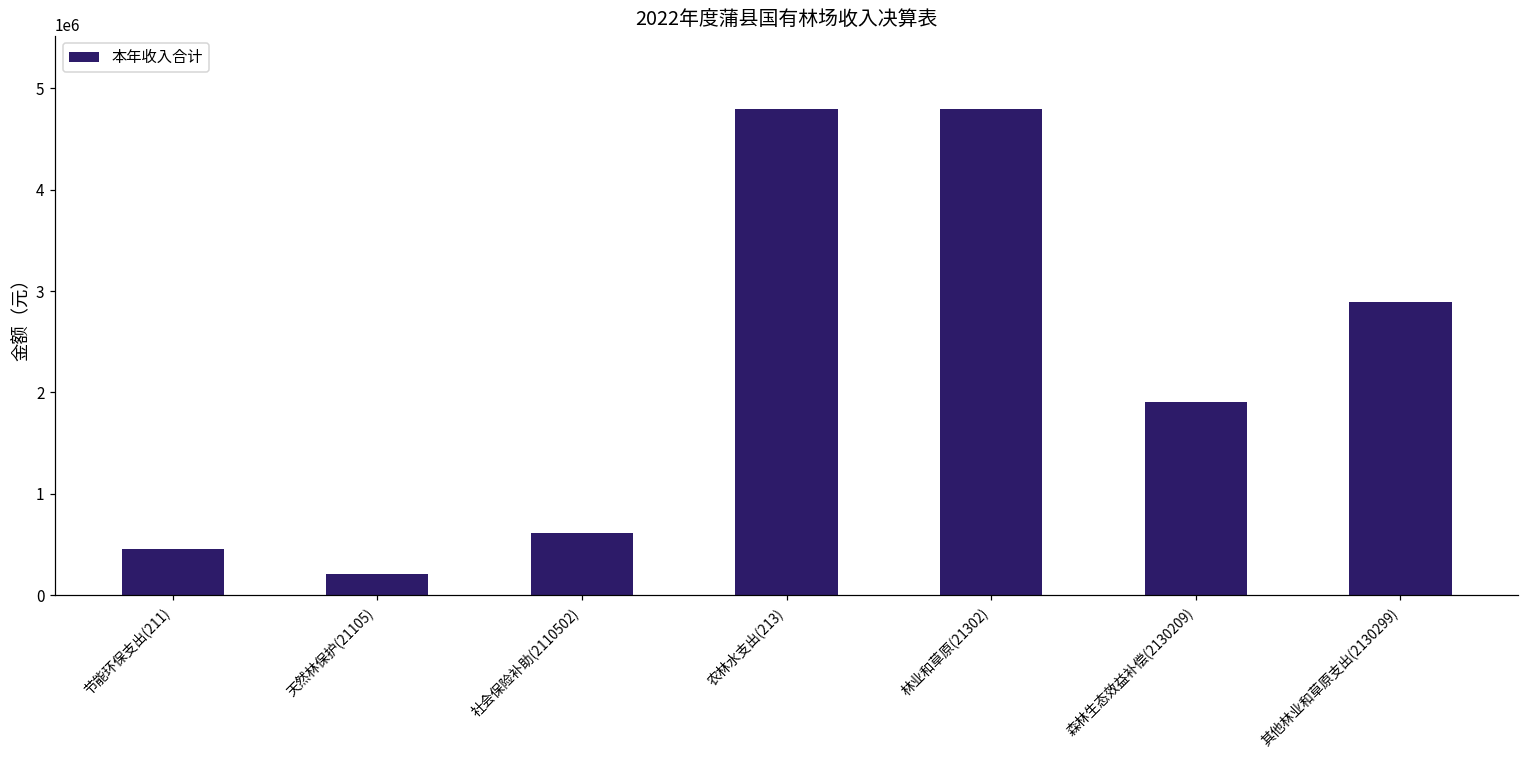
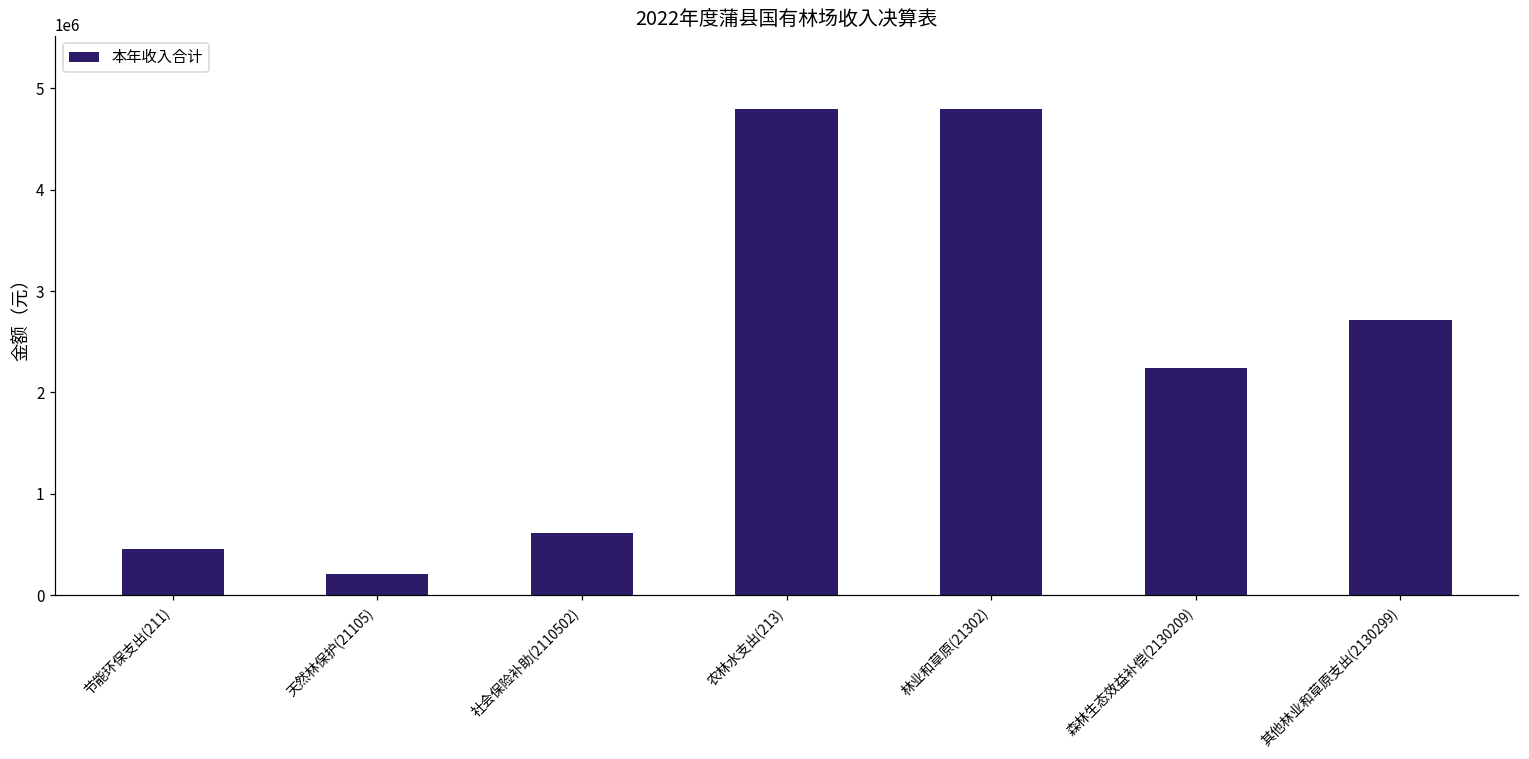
森林生态效益补偿(2130209): 1900000 -> 2200000
其他林业和草原支出(2130299): 2900000 -> 2700000
